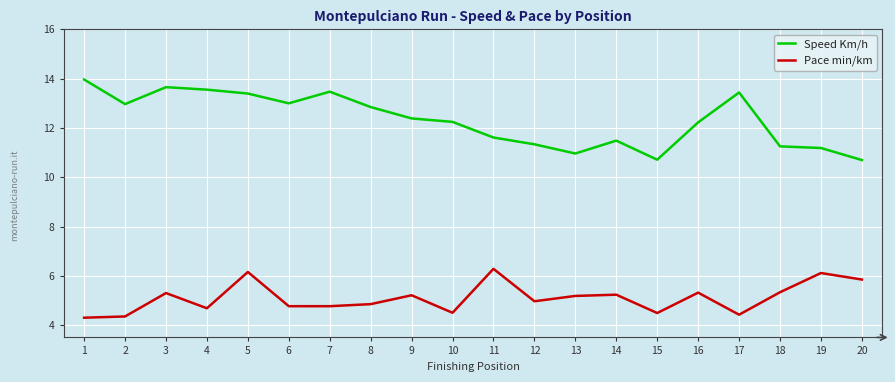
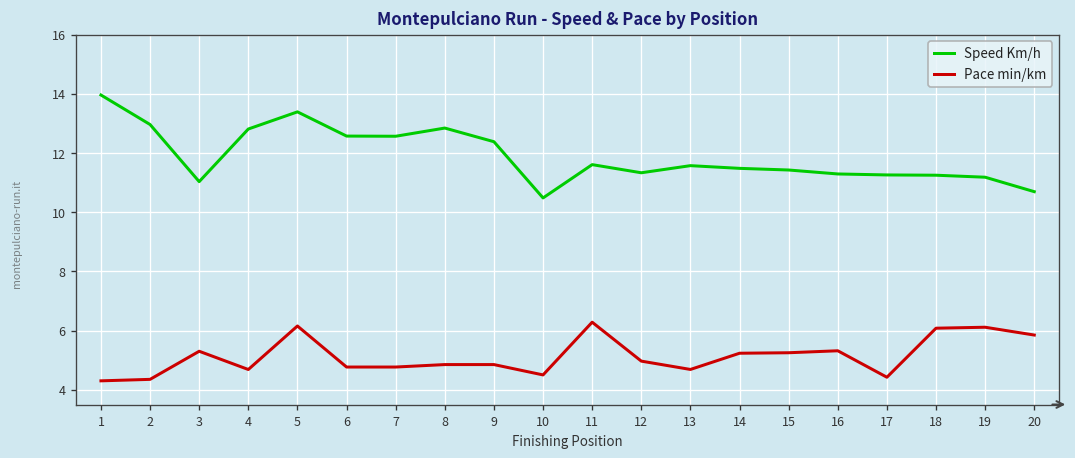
Speed Km/h, 3: 13.7 -> 11.0
Speed Km/h, 4: 13.6 -> 12.8
Speed Km/h, 6: 13.0 -> 12.6
Speed Km/h, 7: 13.5 -> 12.6
Pace min/km, 9: 5.2 -> 4.9
Speed Km/h, 10: 12.2 -> 10.5
Speed Km/h, 13: 11.0 -> 11.6
Pace min/km, 13: 5.2 -> 4.7
Speed Km/h, 15: 10.7 -> 11.4
Pace min/km, 15: 4.5 -> 5.3
Speed Km/h, 16: 12.2 -> 11.3
Speed Km/h, 17: 13.4 -> 11.3
Pace min/km, 18: 5.3 -> 6.1
